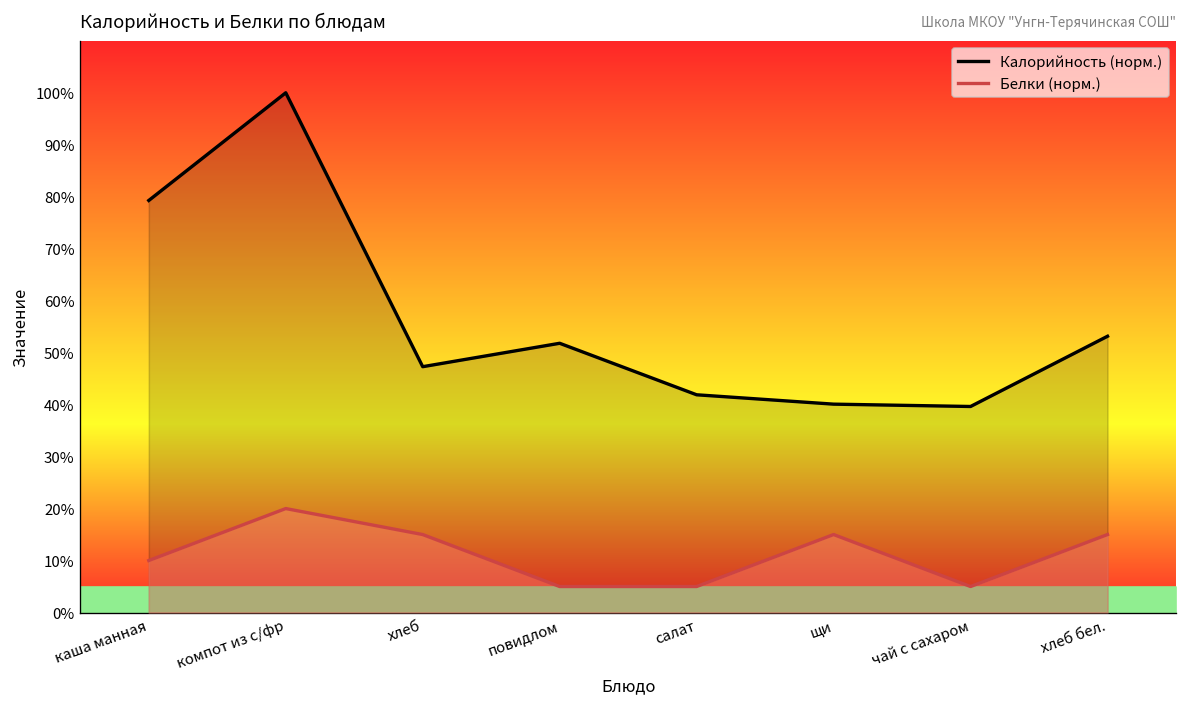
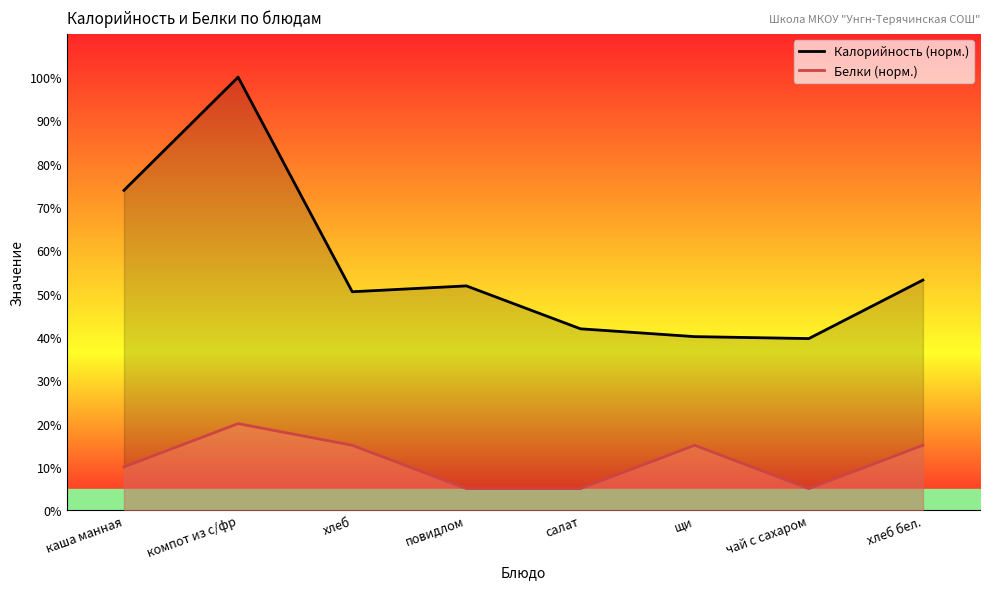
Калорийность (норм.), каша манная: 79% -> 74%
Калорийность (норм.), хлеб: 47% -> 50%
